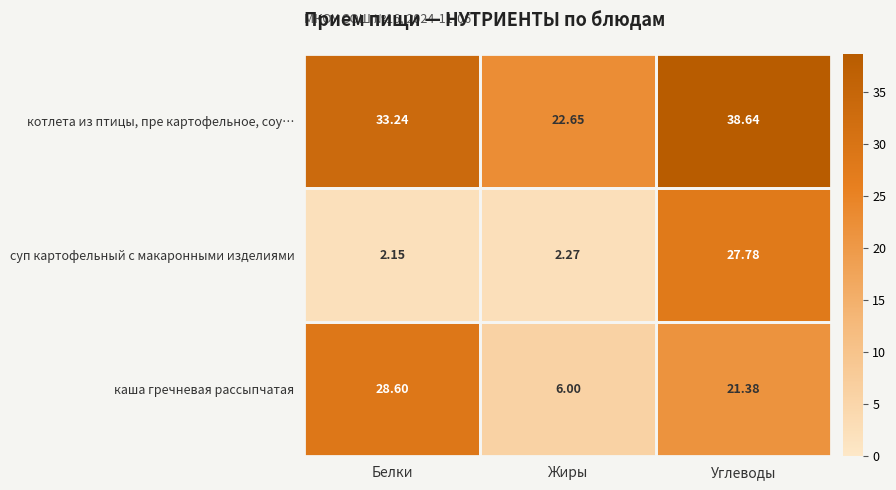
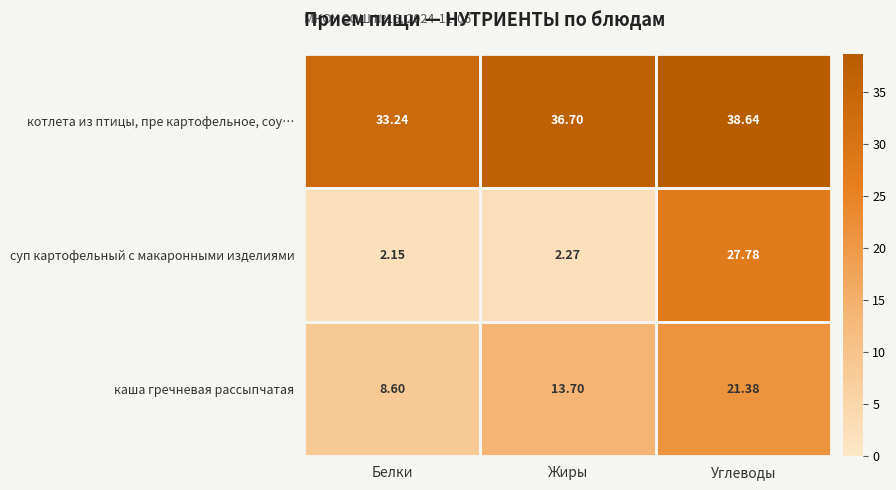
котлета из птицы, пре картофельное, соу…, Жиры: 22.65 -> 36.70
каша гречневая рассыпчатая, Белки: 28.60 -> 8.60
каша гречневая рассыпчатая, Жиры: 6.00 -> 13.70
